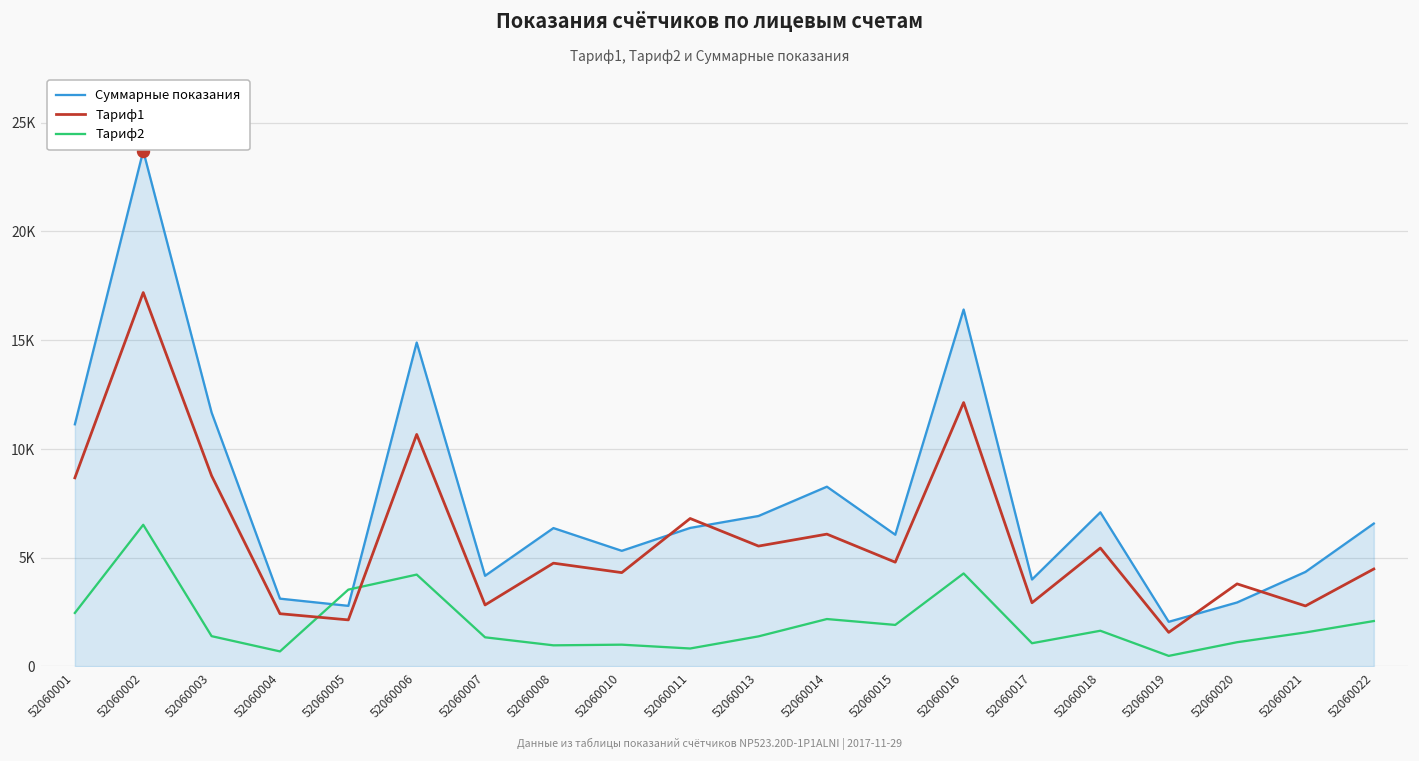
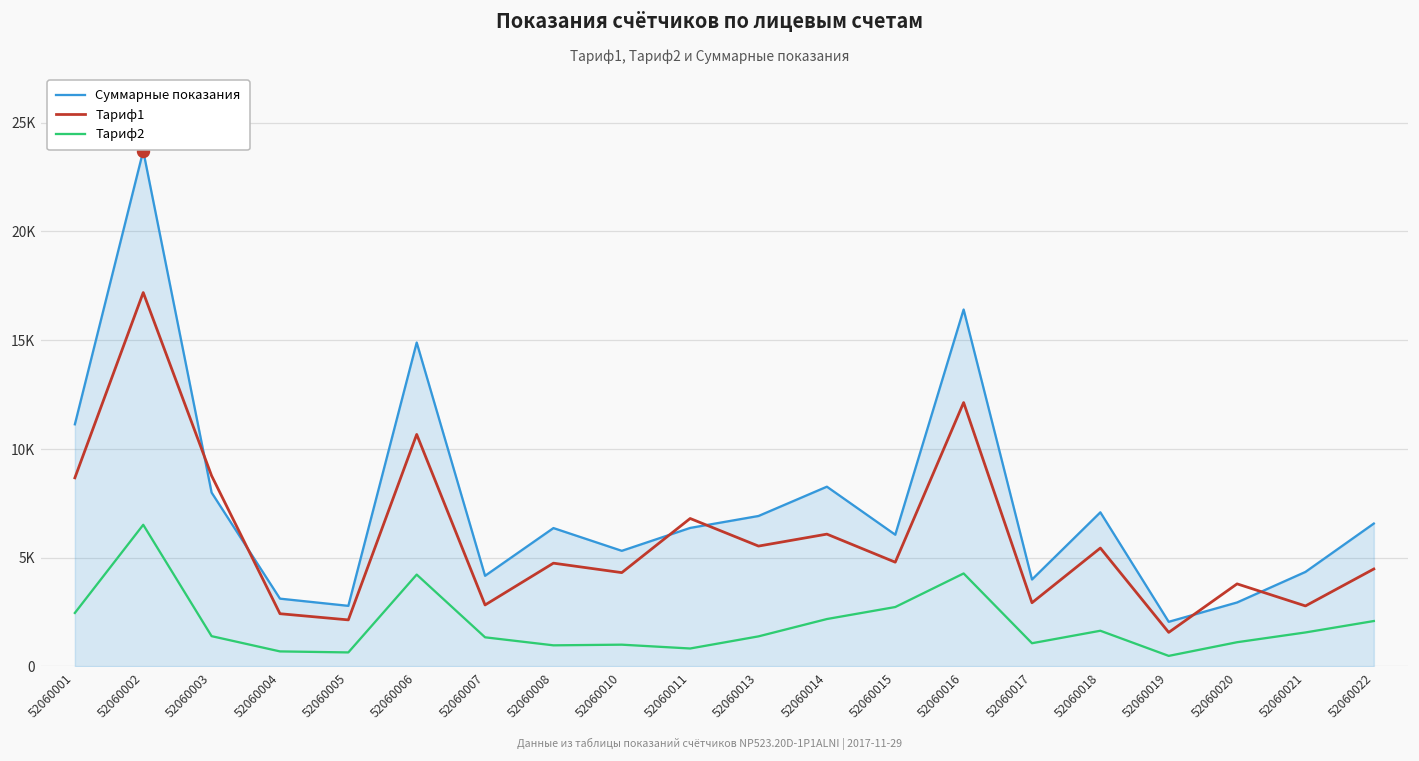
Суммарные показания, 52060003: 11700 -> 8000
Тариф2, 52060005: 3500 -> 600
Тариф2, 52060015: 1900 -> 2700
